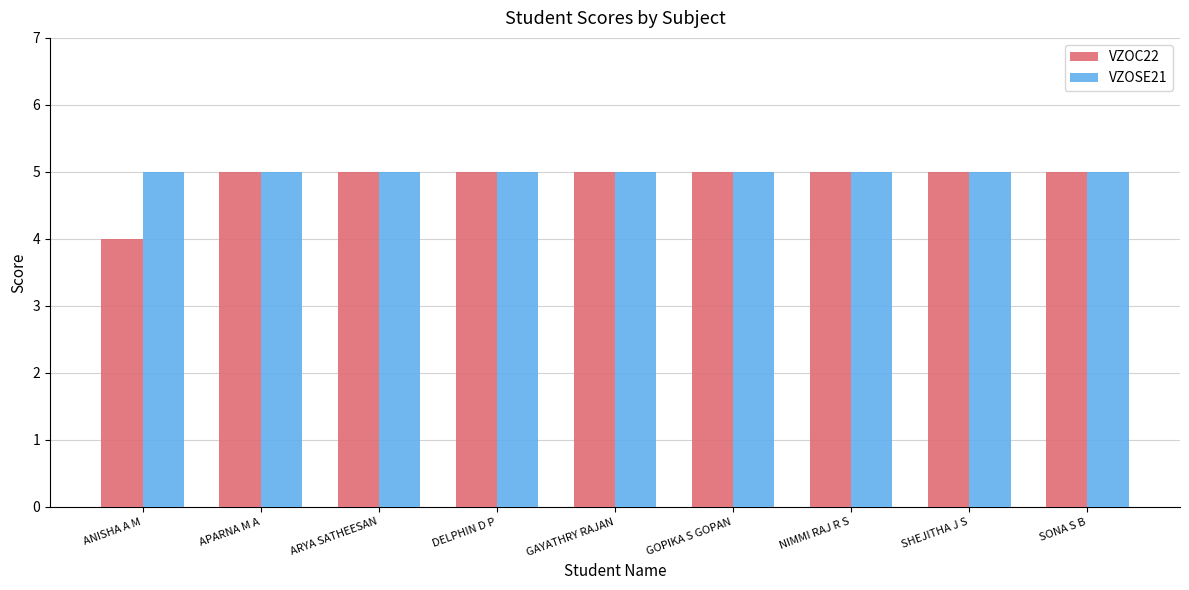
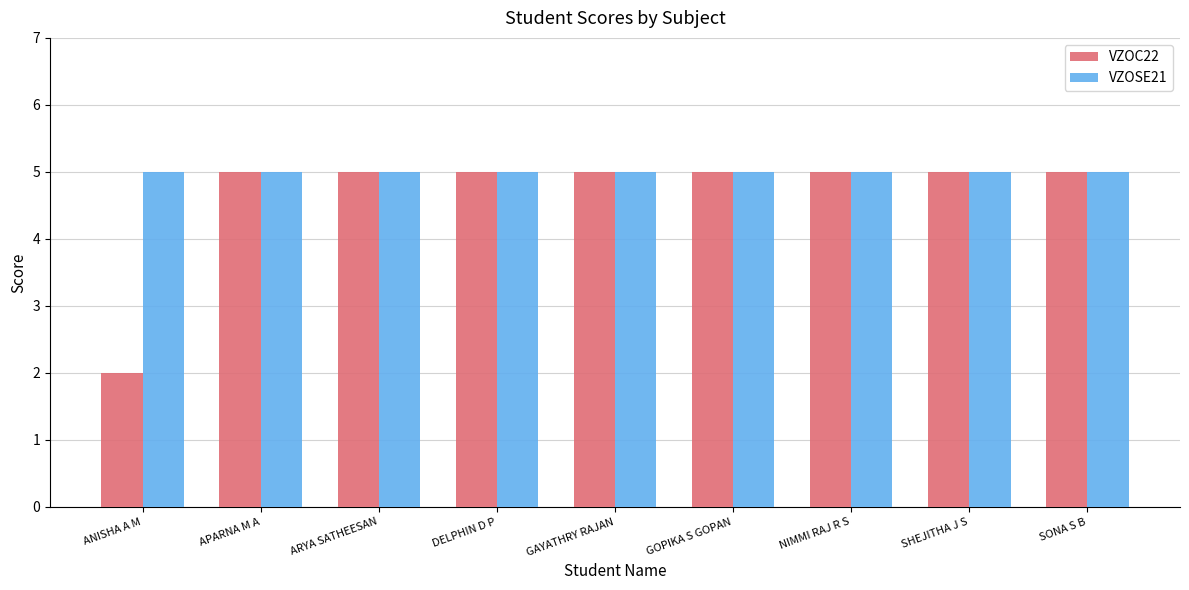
VZOC22, ANISHA A M: 4 -> 2
